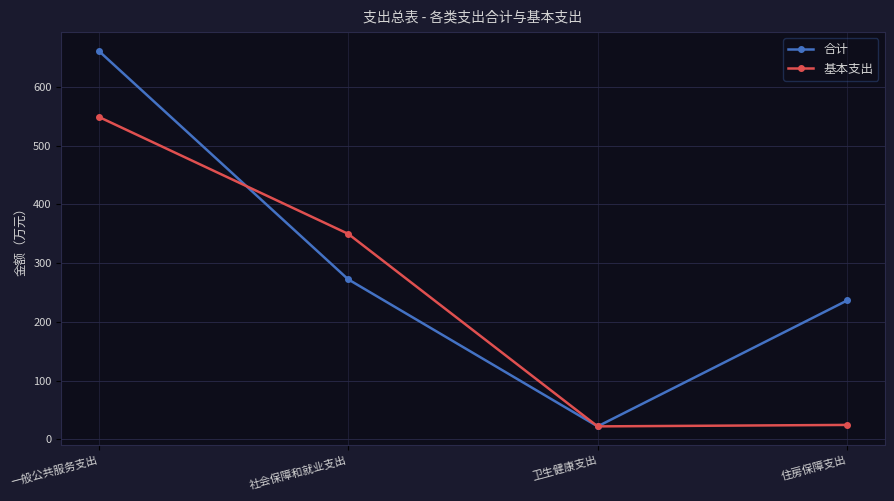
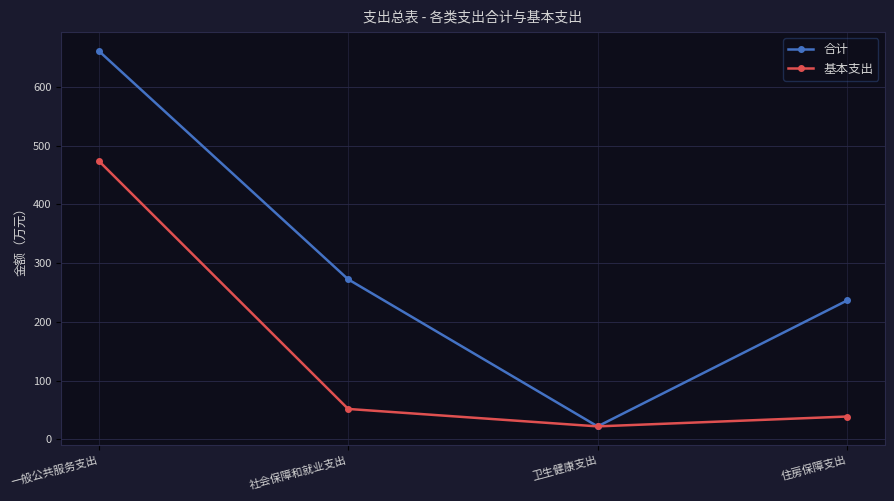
基本支出, 一般公共服务支出: 550 -> 470
基本支出, 社会保障和就业支出: 350 -> 50
基本支出, 住房保障支出: 20 -> 40
